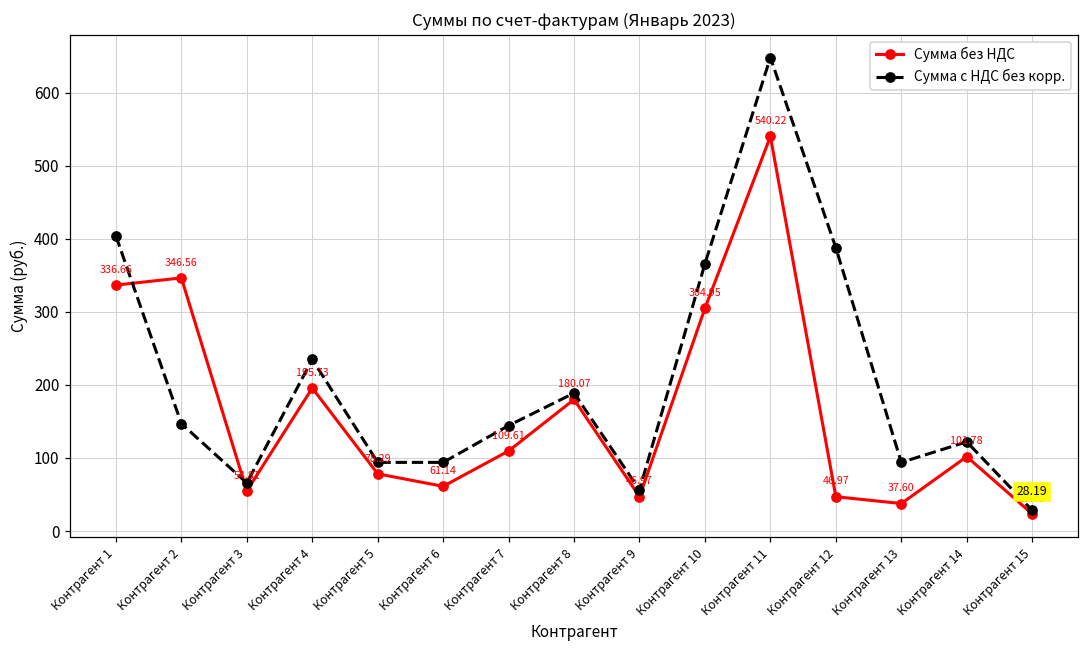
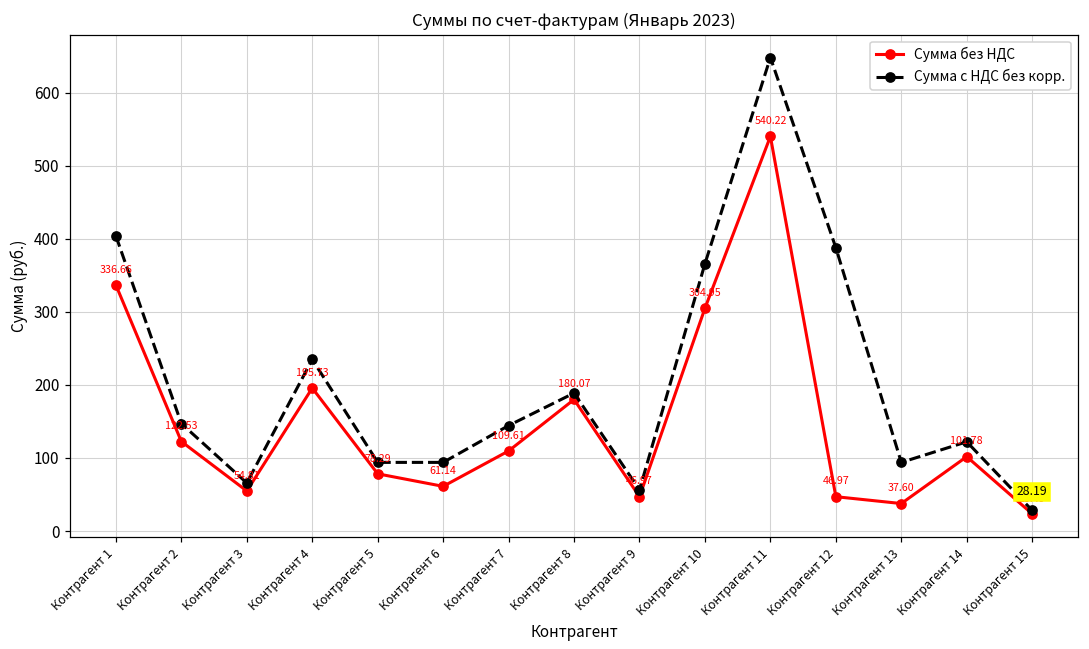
Сумма без НДС, Контрагент 2: 346.56 -> 122.53
